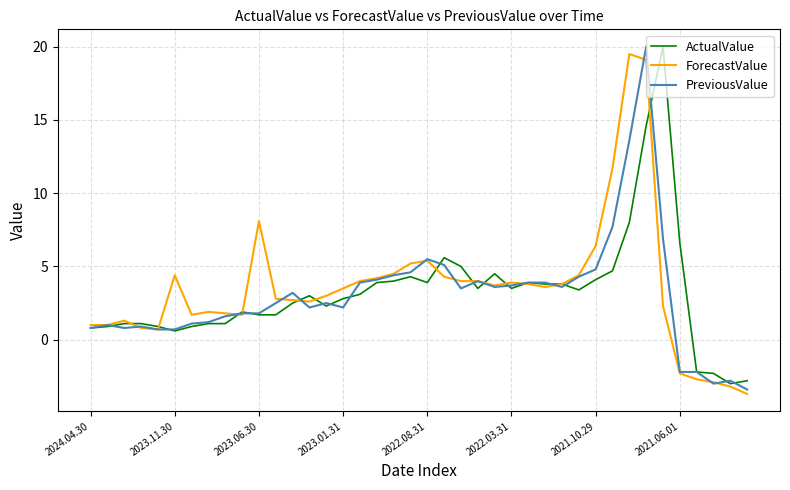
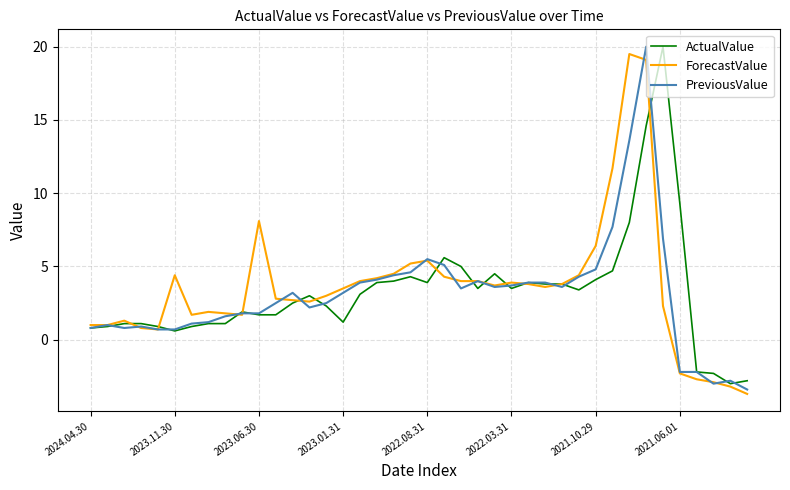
ActualValue, 2023.01.31: 2.8 -> 1.2
PreviousValue, 2023.01.31: 2.2 -> 3.2
ActualValue, 2021.06.01: 6.6 -> 9.3
